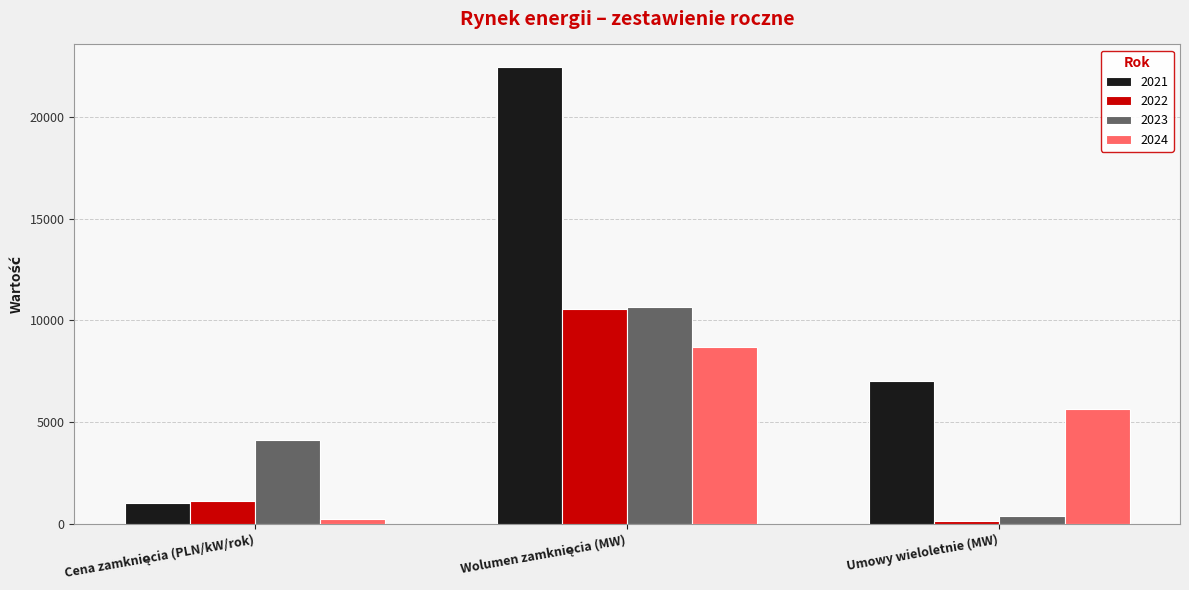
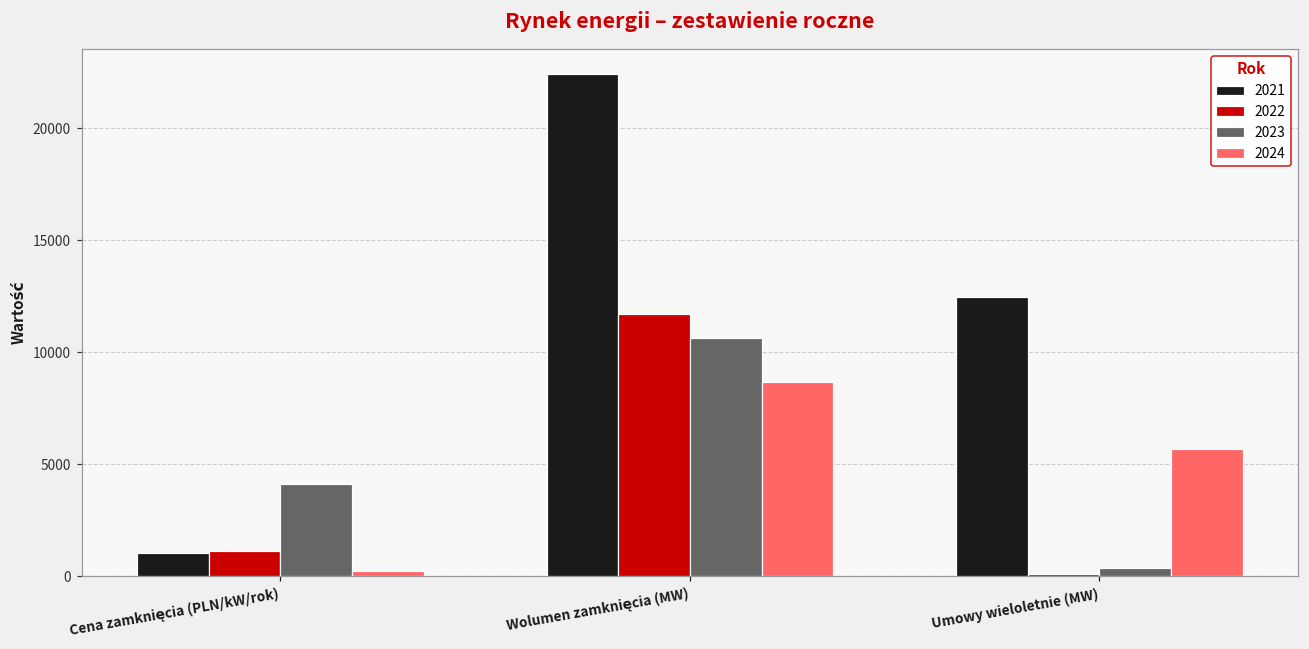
2022, Wolumen zamknięcia (MW): 10600 -> 11700
2021, Umowy wieloletnie (MW): 7000 -> 12500
